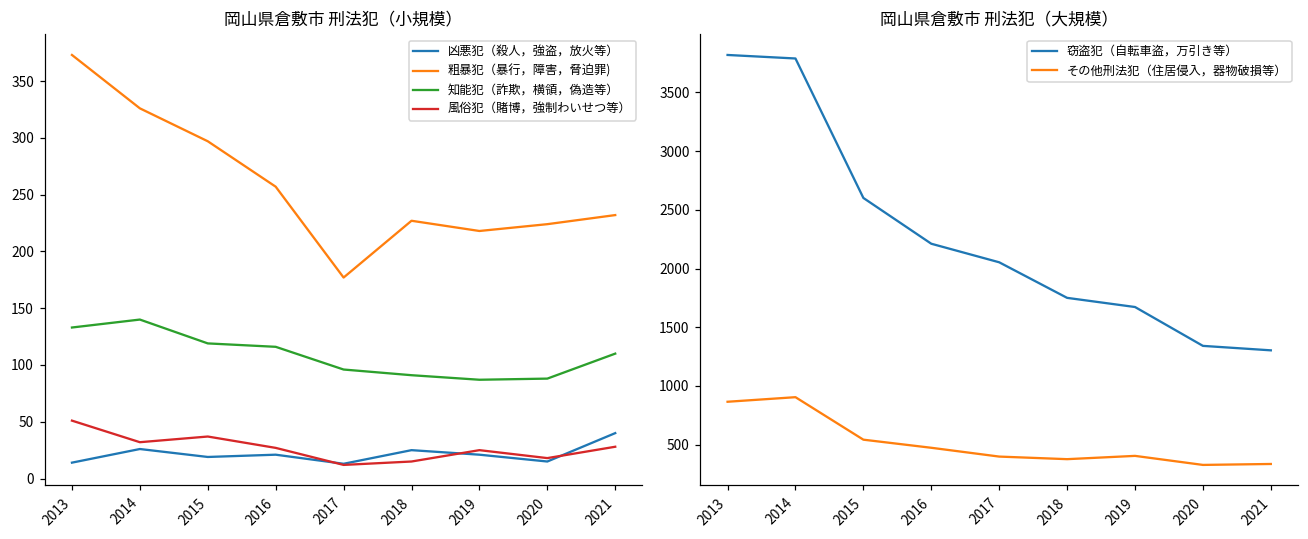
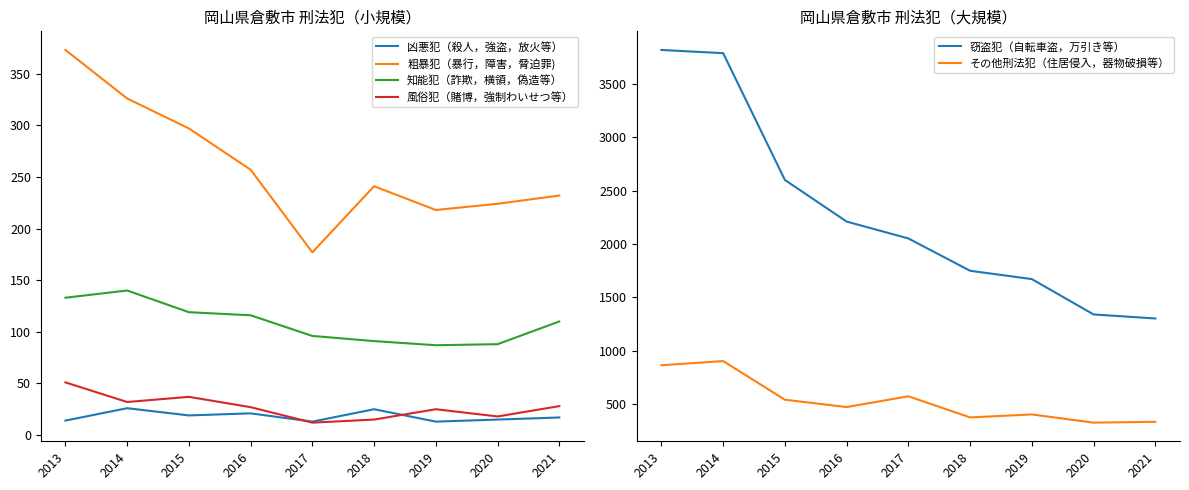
岡山県倉敷市 刑法犯（小規模）, 粗暴犯（暴行，障害，脅迫罪), 2018: 227 -> 241
岡山県倉敷市 刑法犯（小規模）, 凶悪犯（殺人，強盗，放火等）, 2019: 21 -> 13
岡山県倉敷市 刑法犯（小規模）, 凶悪犯（殺人，強盗，放火等）, 2021: 40 -> 17
岡山県倉敷市 刑法犯（大規模）, その他刑法犯（住居侵入，器物破損等）, 2017: 400 -> 570
